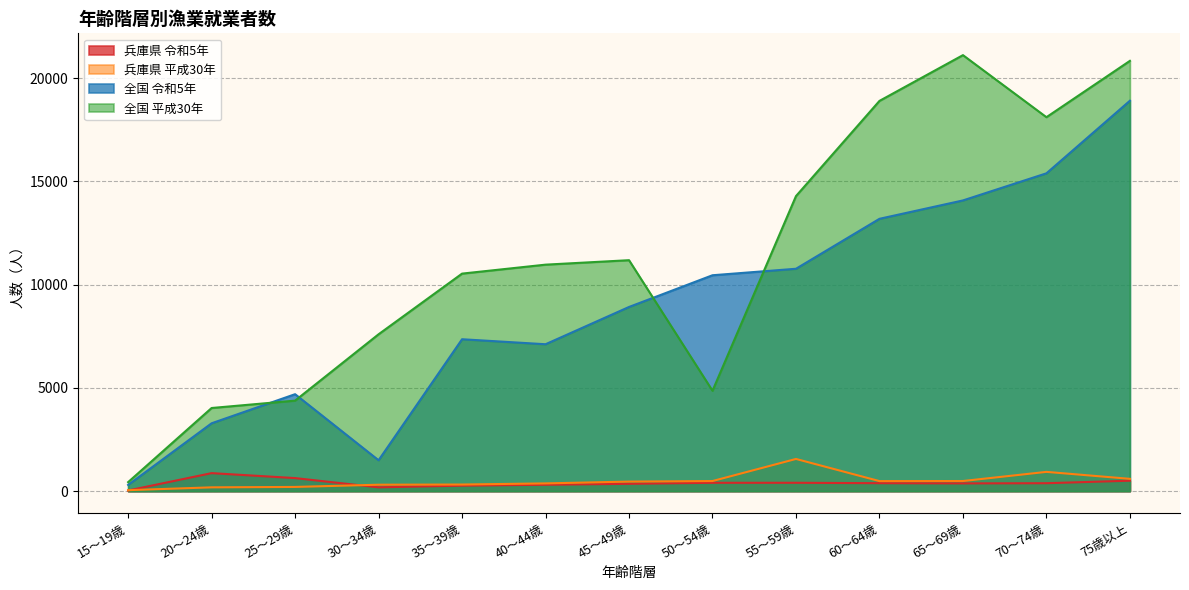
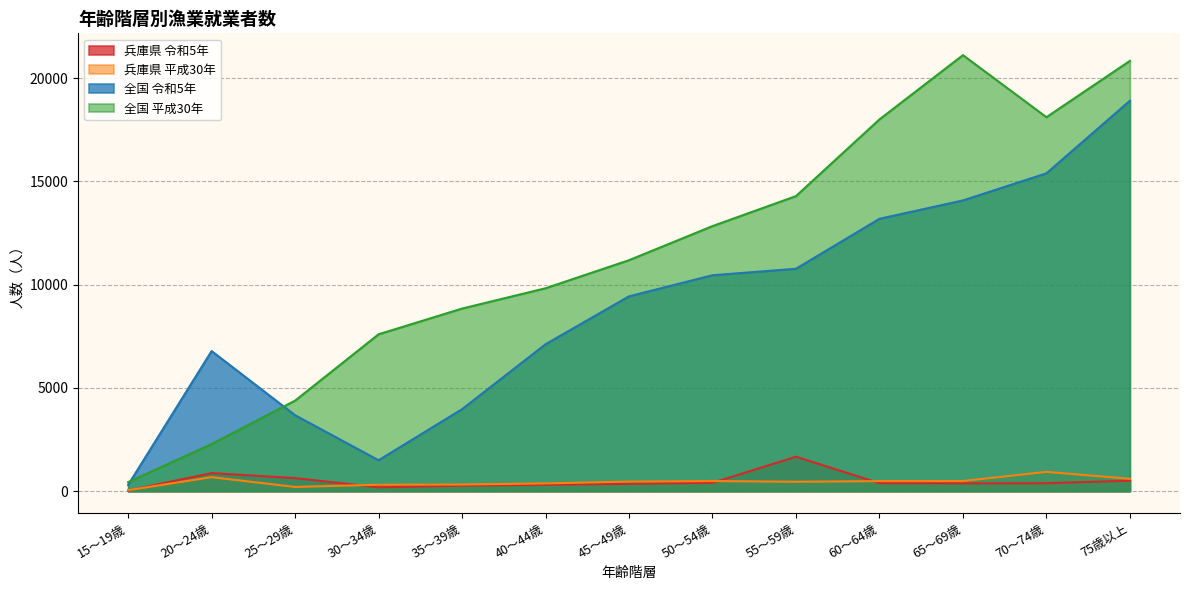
兵庫県 平成30年, 20～24歳: 200 -> 700
全国 令和5年, 20～24歳: 3300 -> 6800
全国 平成30年, 20～24歳: 4000 -> 2300
全国 令和5年, 25～29歳: 4700 -> 3700
全国 令和5年, 35～39歳: 7400 -> 4000
全国 平成30年, 35～39歳: 10500 -> 8800
全国 平成30年, 40～44歳: 11000 -> 9800
全国 令和5年, 45～49歳: 8900 -> 9400
全国 平成30年, 50～54歳: 4900 -> 12800
兵庫県 令和5年, 55～59歳: 400 -> 1700
兵庫県 平成30年, 55～59歳: 1600 -> 500
全国 平成30年, 60～64歳: 18900 -> 18000
